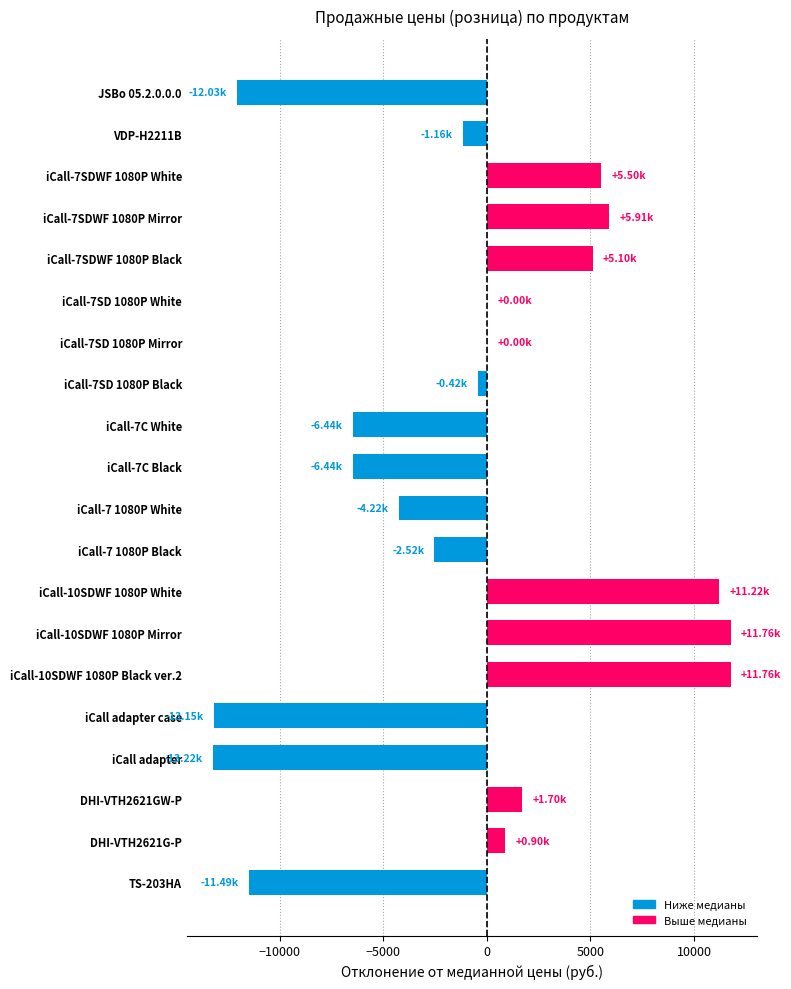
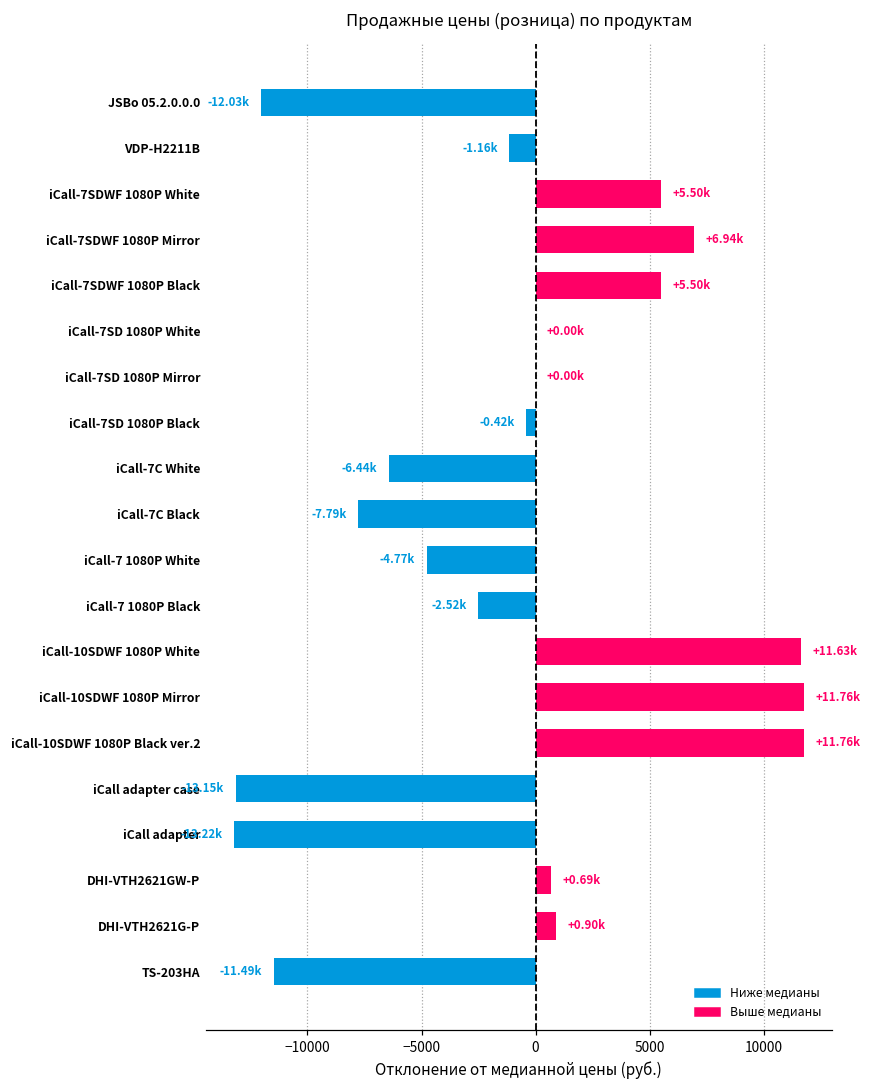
iCall-7SDWF 1080P Mirror: +5.91k -> +6.94k
iCall-7SDWF 1080P Black: +5.10k -> +5.50k
iCall-7C Black: -6.44k -> -7.79k
iCall-7 1080P White: -4.22k -> -4.77k
iCall-10SDWF 1080P White: +11.22k -> +11.63k
DHI-VTH2621GW-P: +1.70k -> +0.69k
